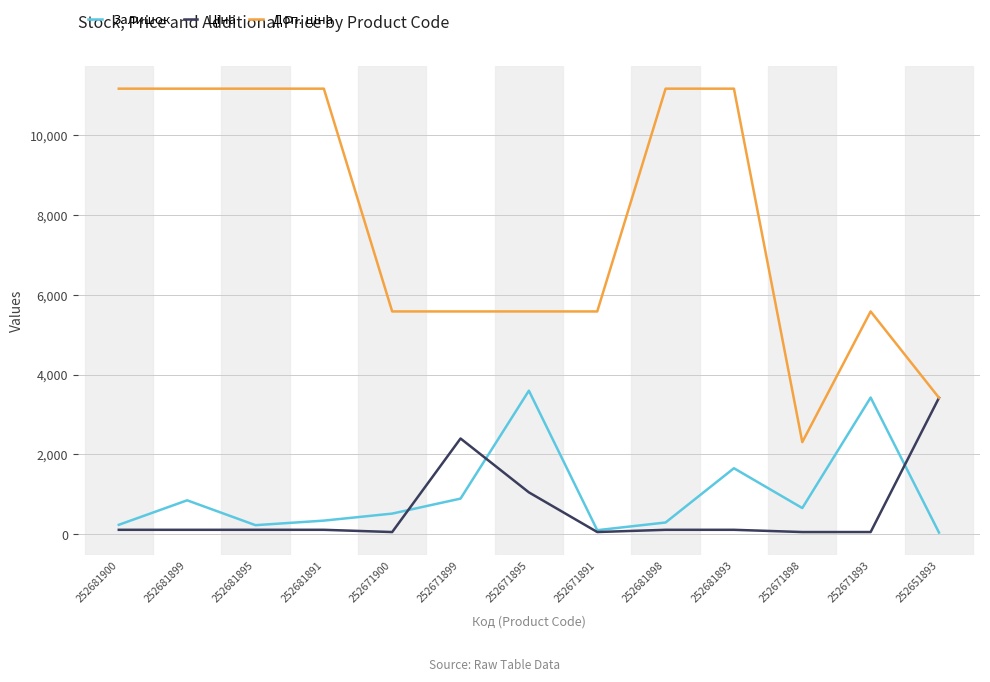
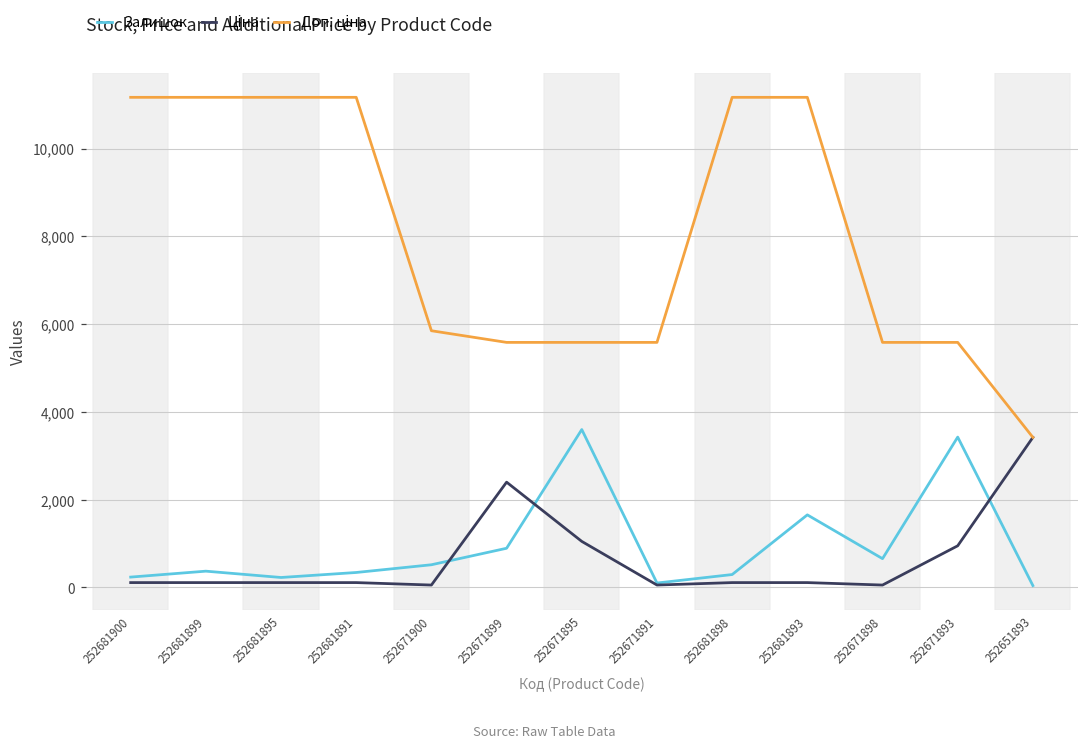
Залишок, 252681899: 900 -> 400
Доп. ціна, 252671900: 5,600 -> 5,900
Доп. ціна, 252671898: 2,300 -> 5,600
Ціна, 252671893: 100 -> 1,000
